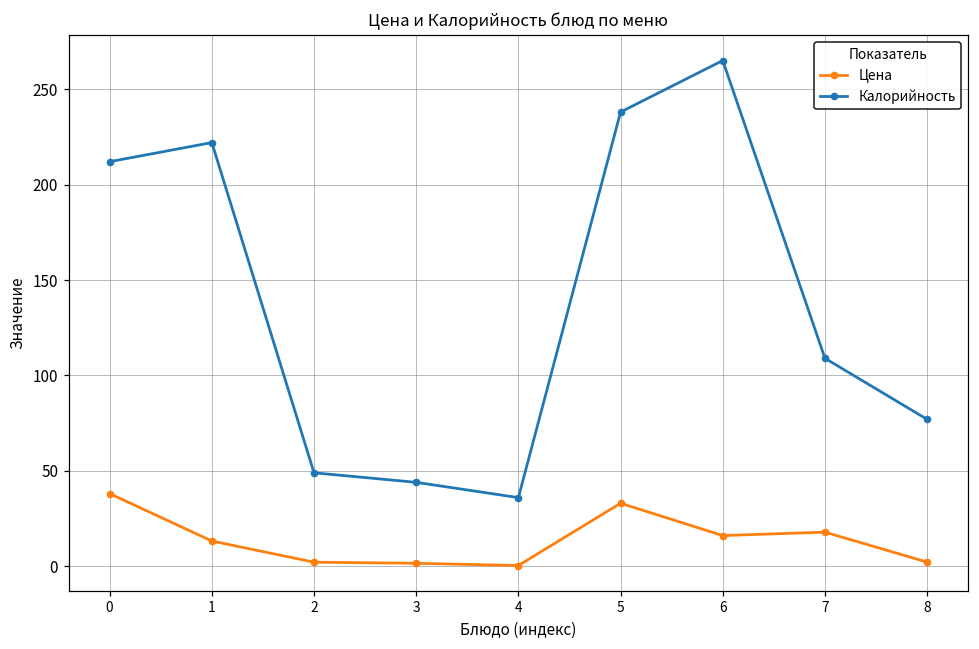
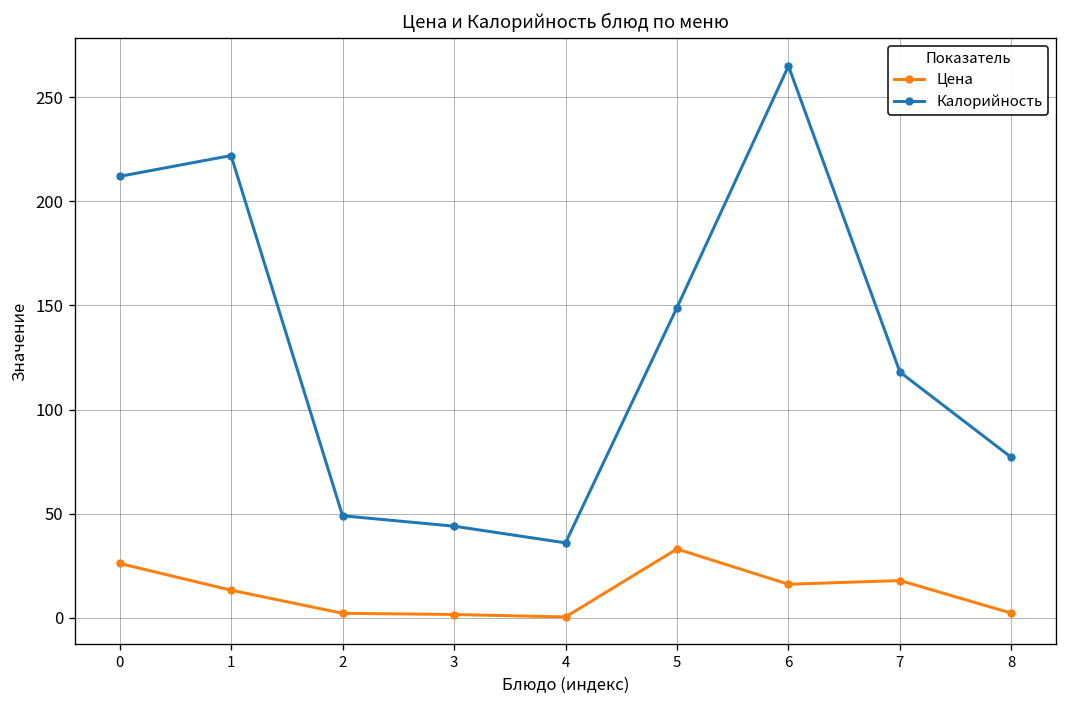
Цена, 0: 38 -> 26
Калорийность, 5: 238 -> 149
Калорийность, 7: 109 -> 118
